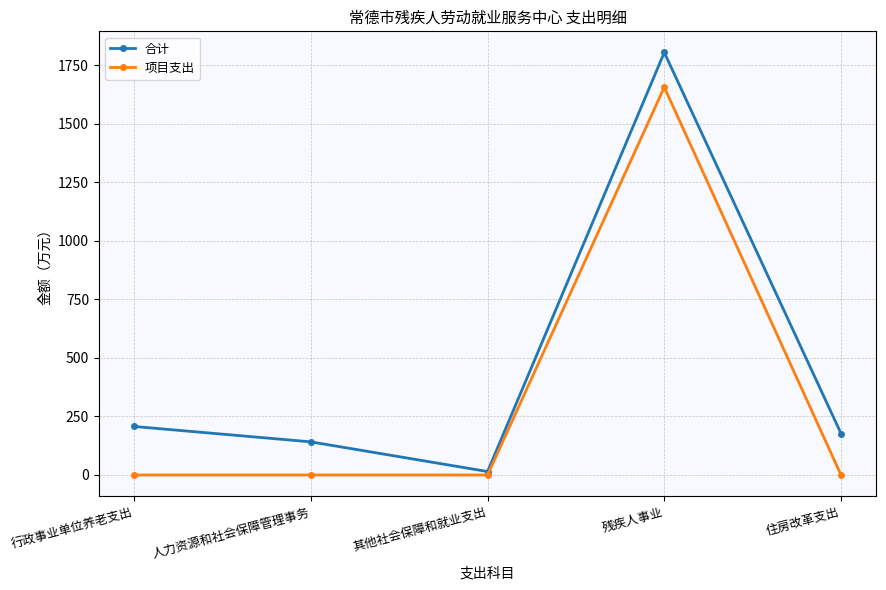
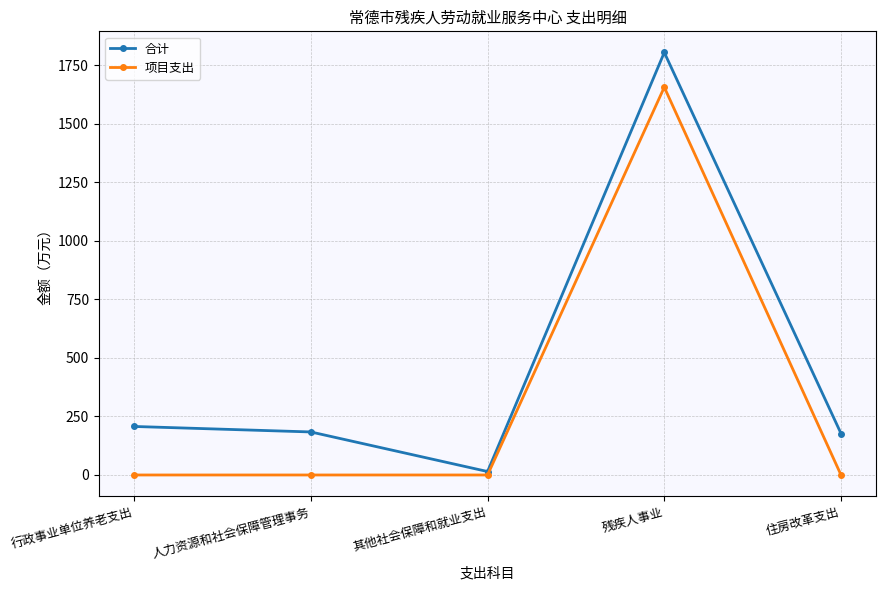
合计, 人力资源和社会保障管理事务: 140 -> 180
